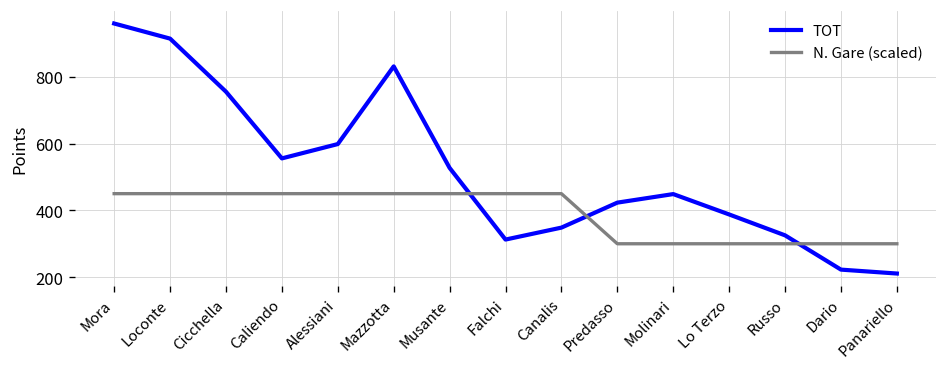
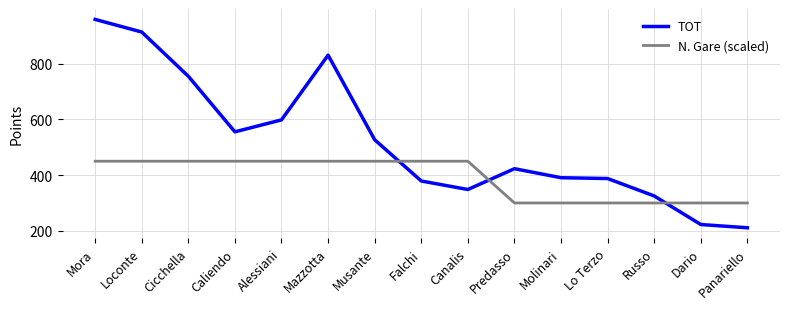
TOT, Falchi: 310 -> 380
TOT, Molinari: 450 -> 390
